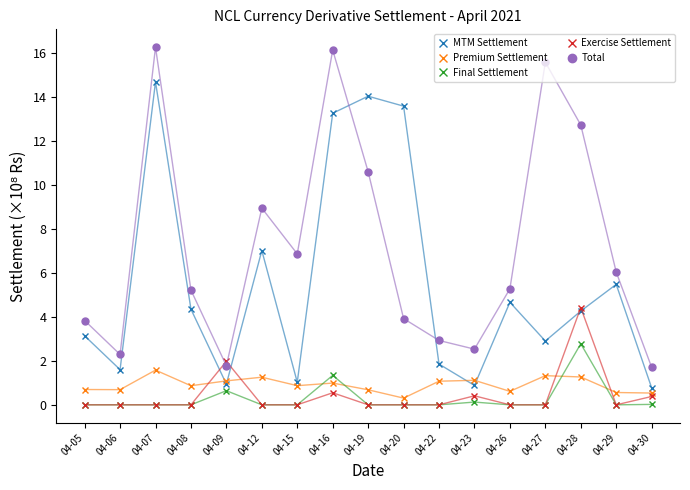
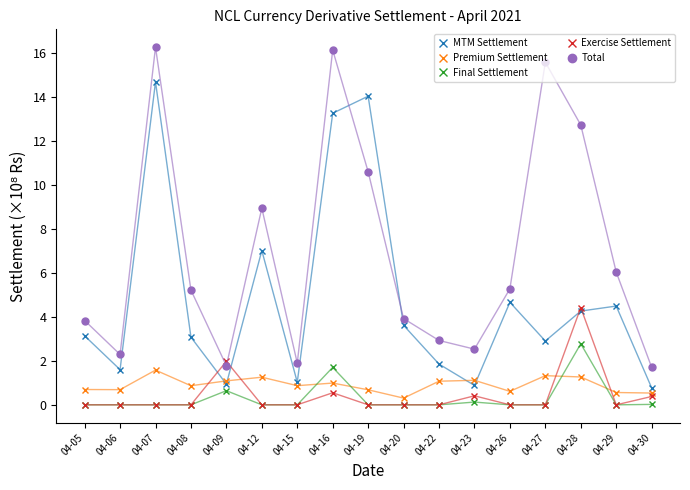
MTM Settlement, 04-08: 4.3 -> 3.1
Total, 04-15: 6.9 -> 1.9
Final Settlement, 04-16: 1.3 -> 1.7
MTM Settlement, 04-20: 13.6 -> 3.6
MTM Settlement, 04-29: 5.5 -> 4.5
